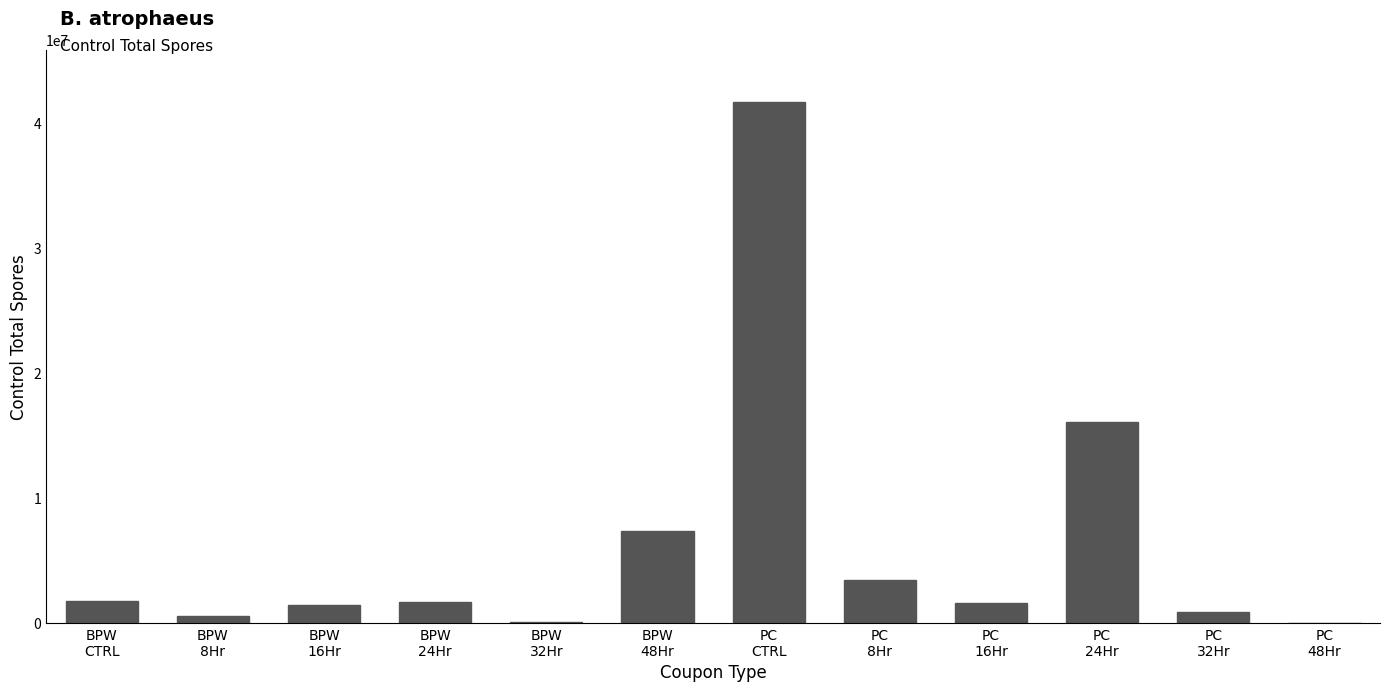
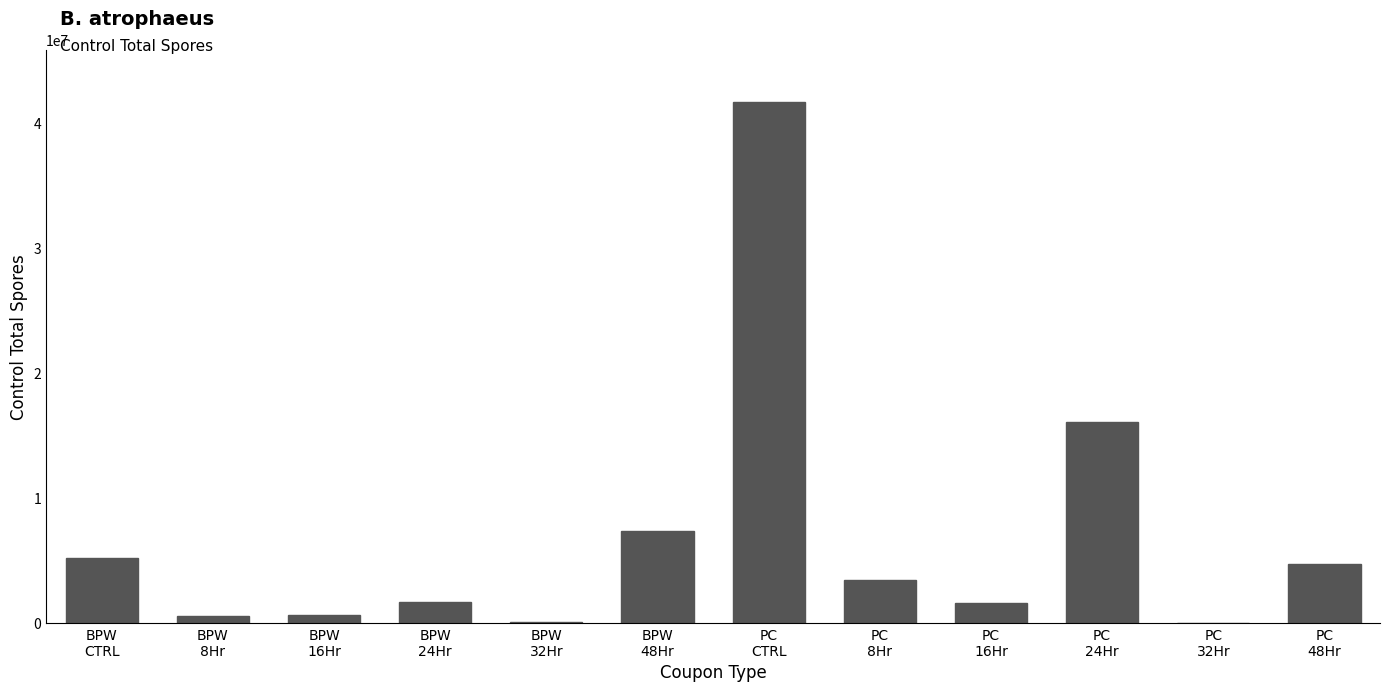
BPW CTRL: 1800000 -> 5200000
BPW 16Hr: 1500000 -> 600000
PC 32Hr: 900000 -> 0
PC 48Hr: 0 -> 4700000
